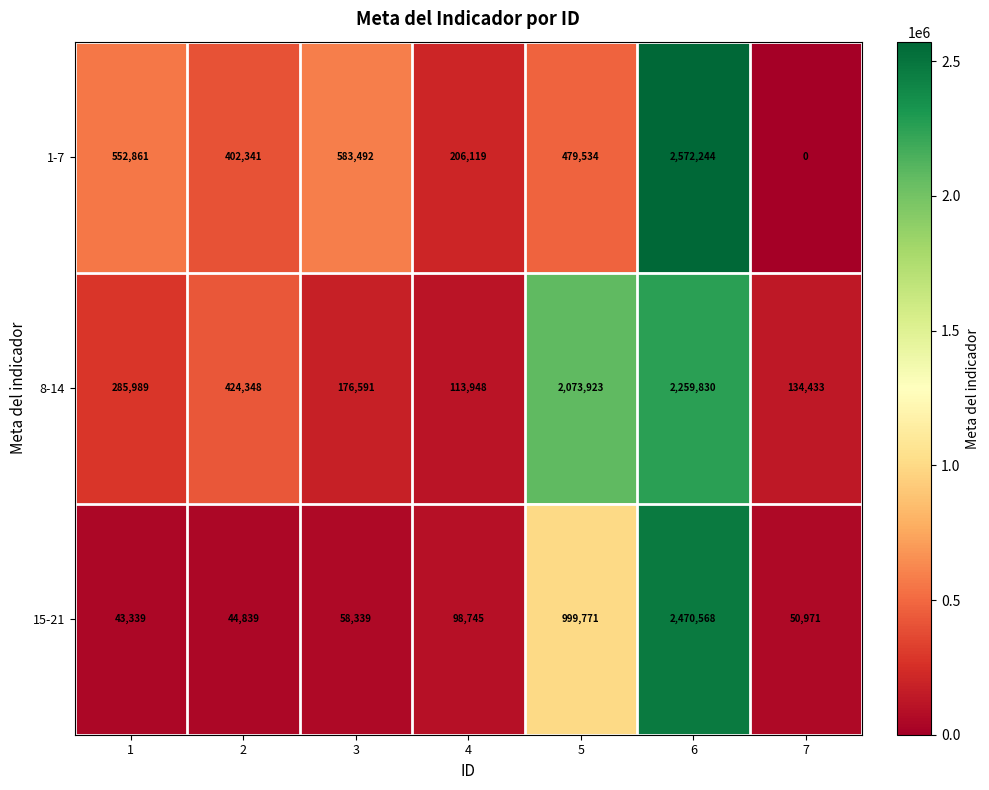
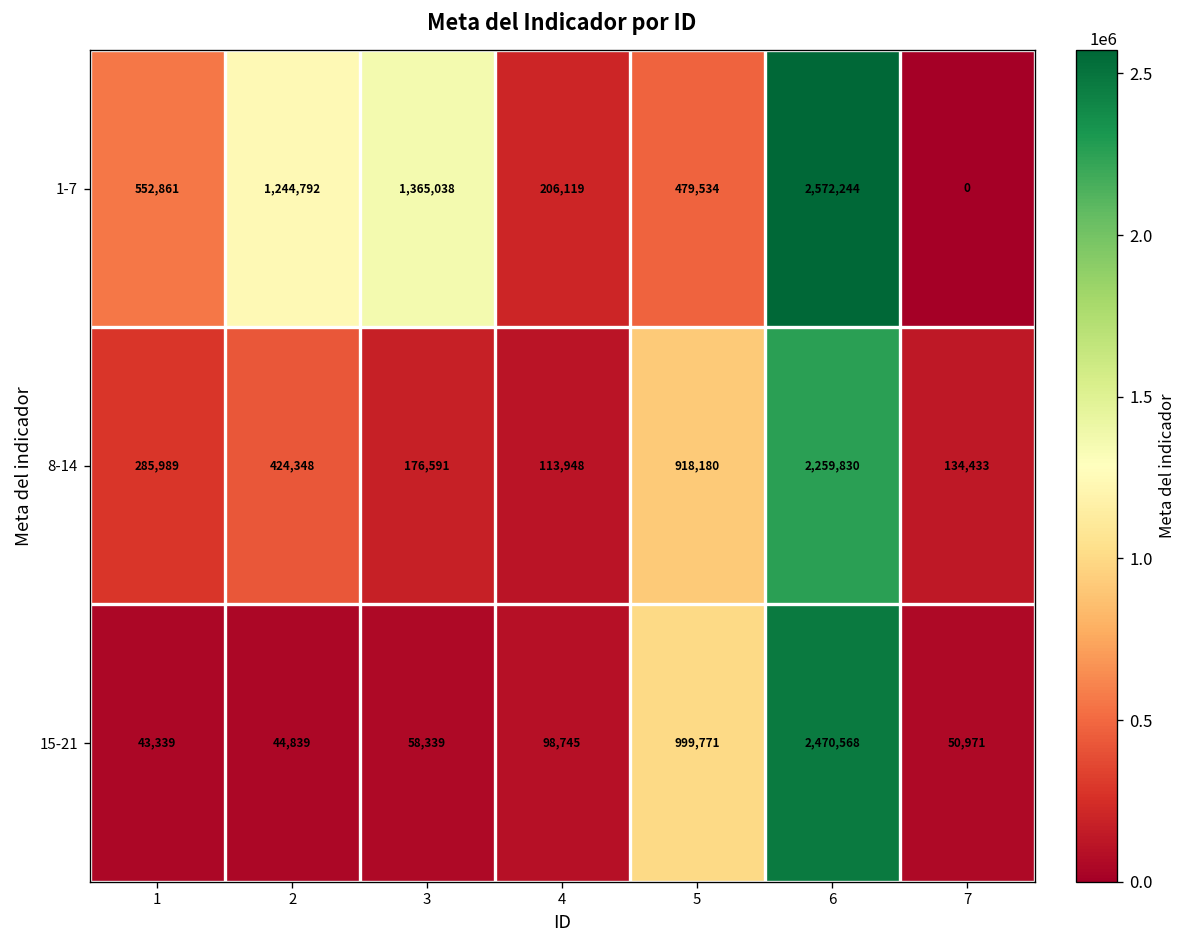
1-7, 2: 402,341 -> 1,244,792
1-7, 3: 583,492 -> 1,365,038
8-14, 5: 2,073,923 -> 918,180
